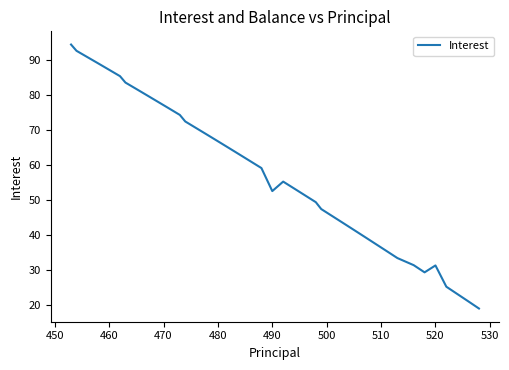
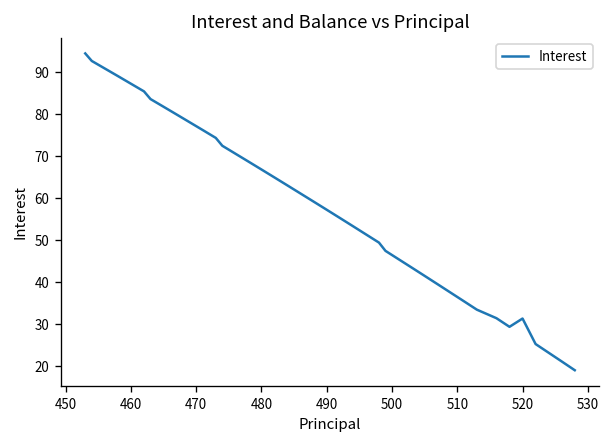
490: 53 -> 57
